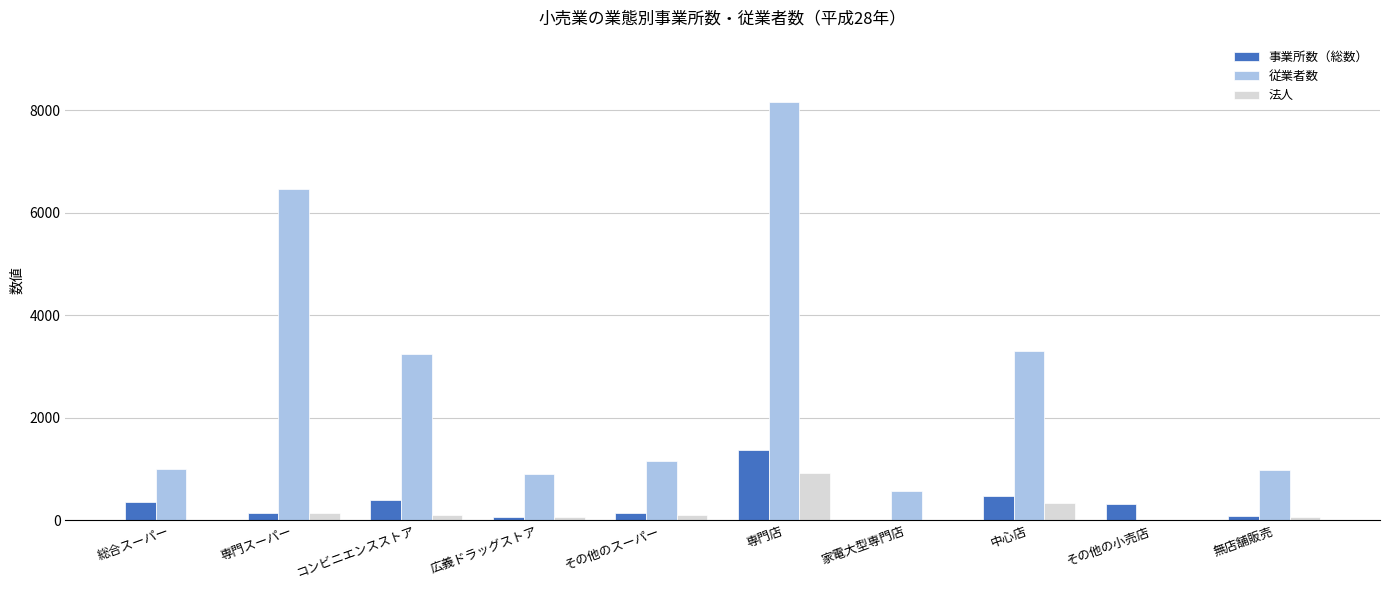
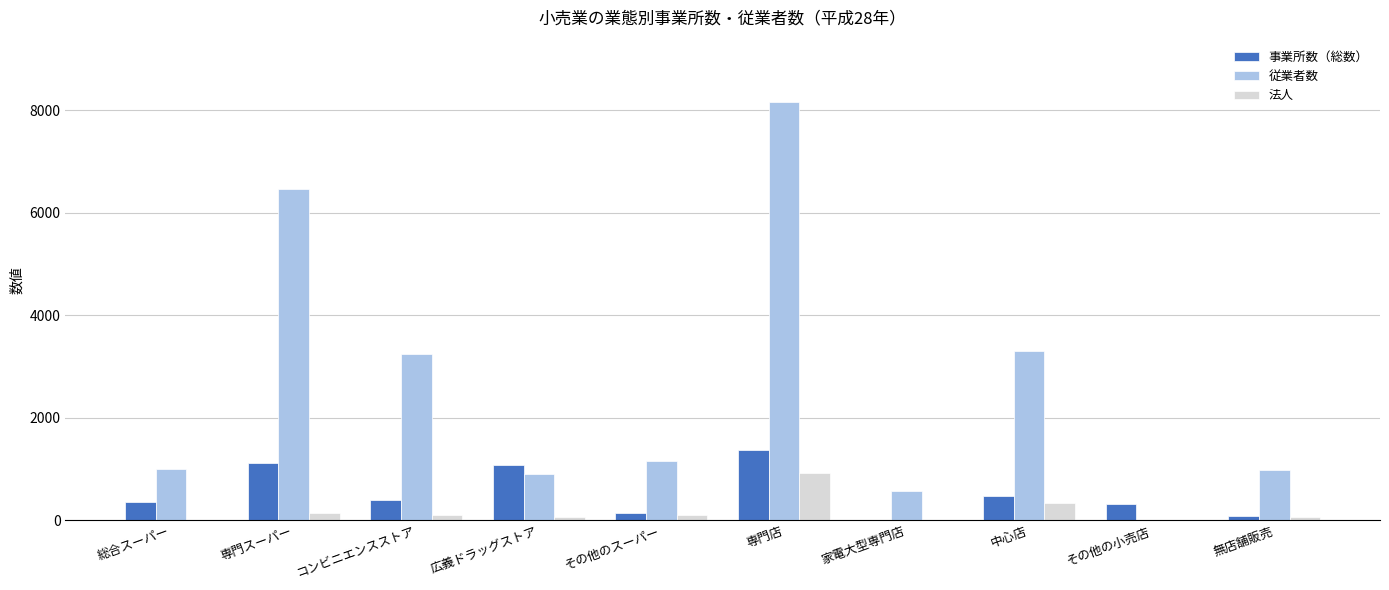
事業所数（総数）, 専門スーパー: 100 -> 1100
事業所数（総数）, 広義ドラッグストア: 100 -> 1100
